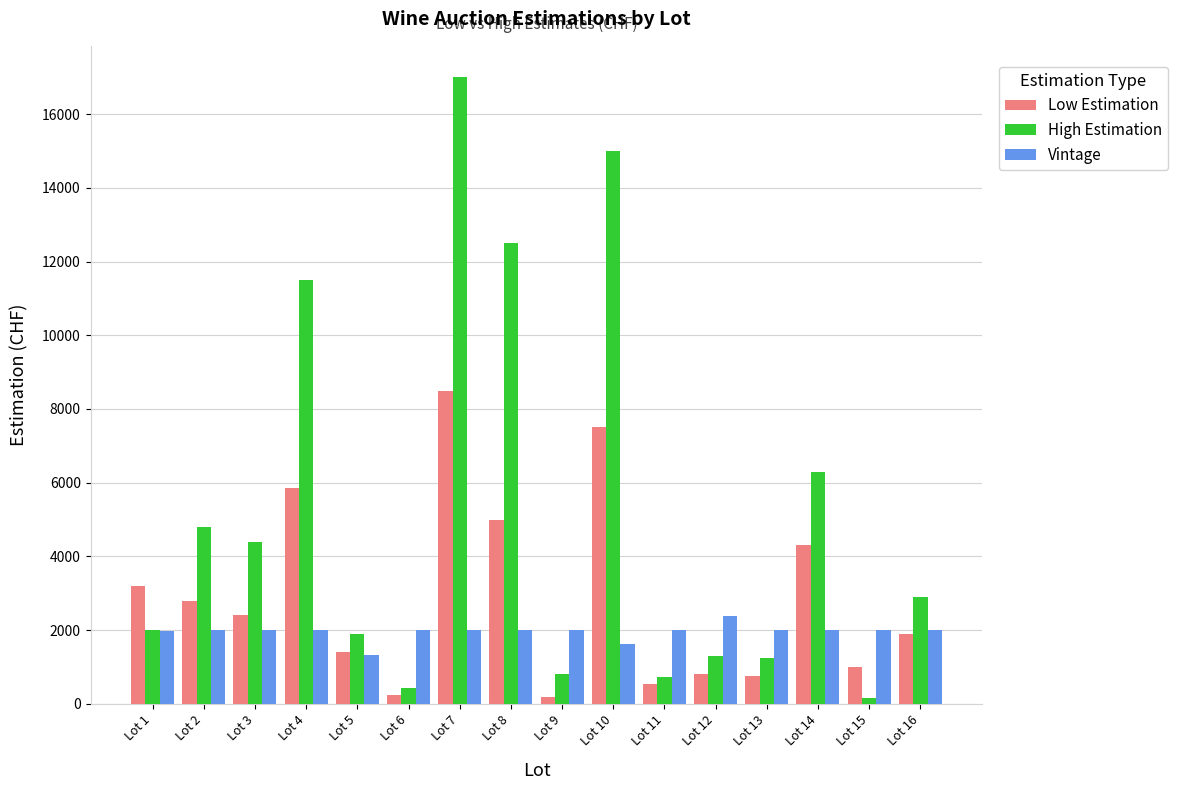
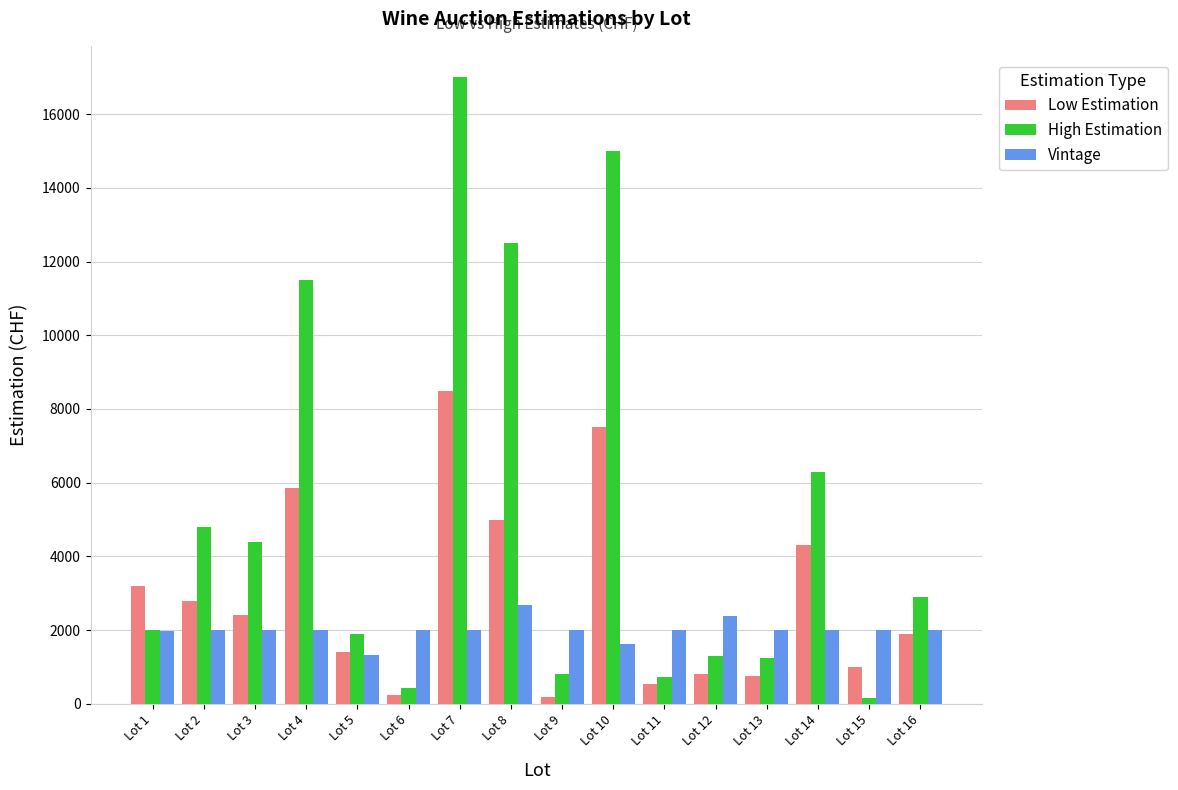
Vintage, Lot 8: 2000 -> 2700
